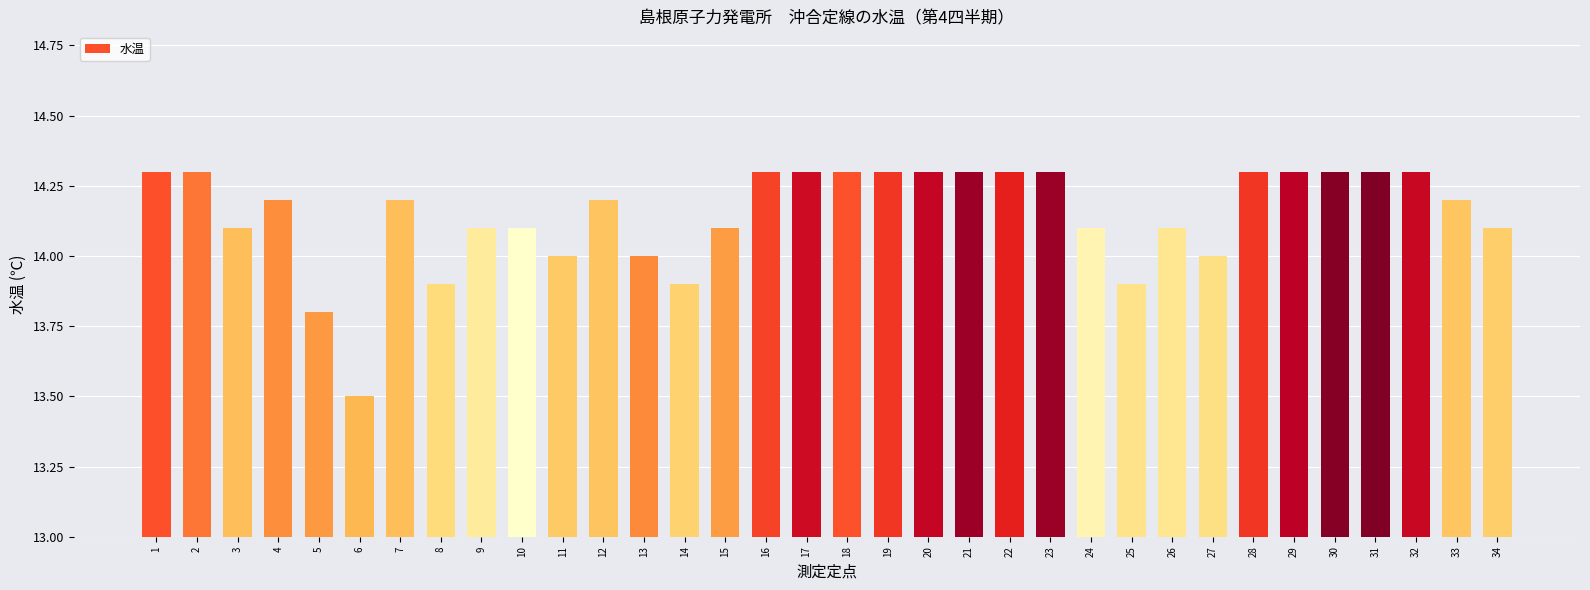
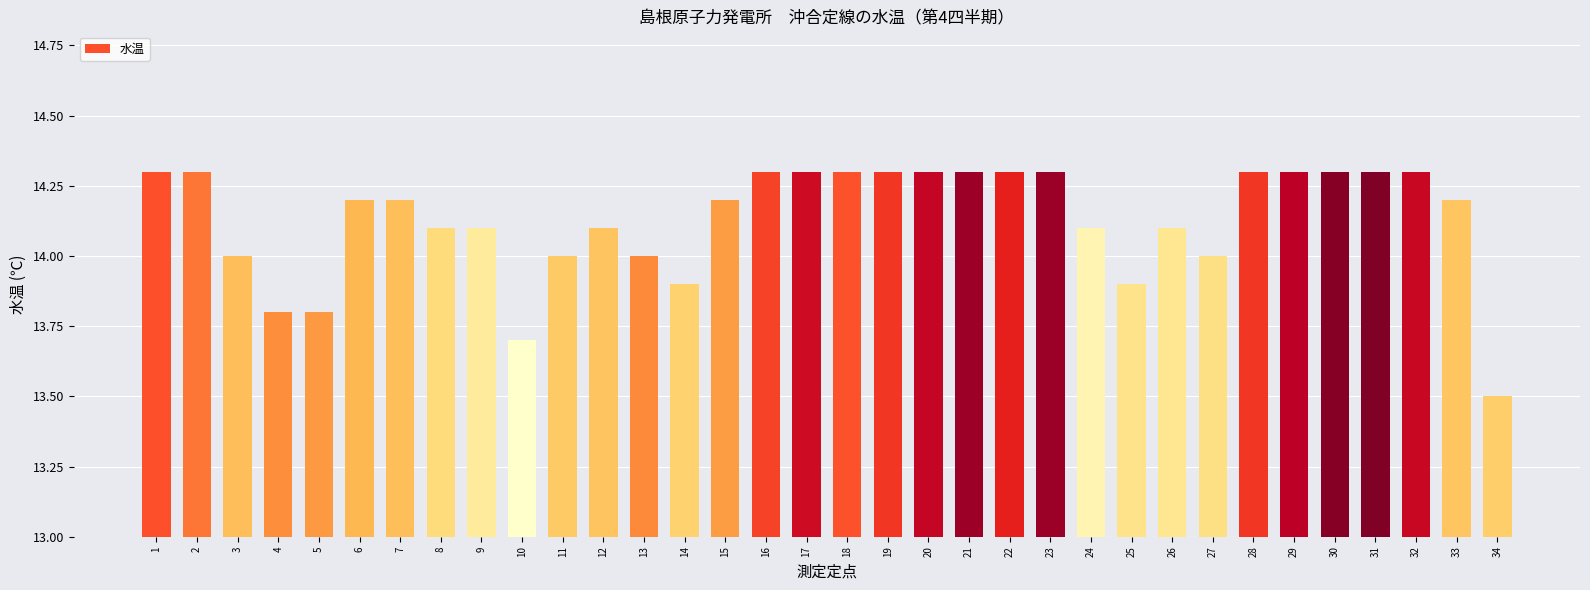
3: 14.1 -> 14.0
4: 14.2 -> 13.8
6: 13.5 -> 14.2
8: 13.9 -> 14.1
10: 14.1 -> 13.7
12: 14.2 -> 14.1
15: 14.1 -> 14.2
34: 14.1 -> 13.5
